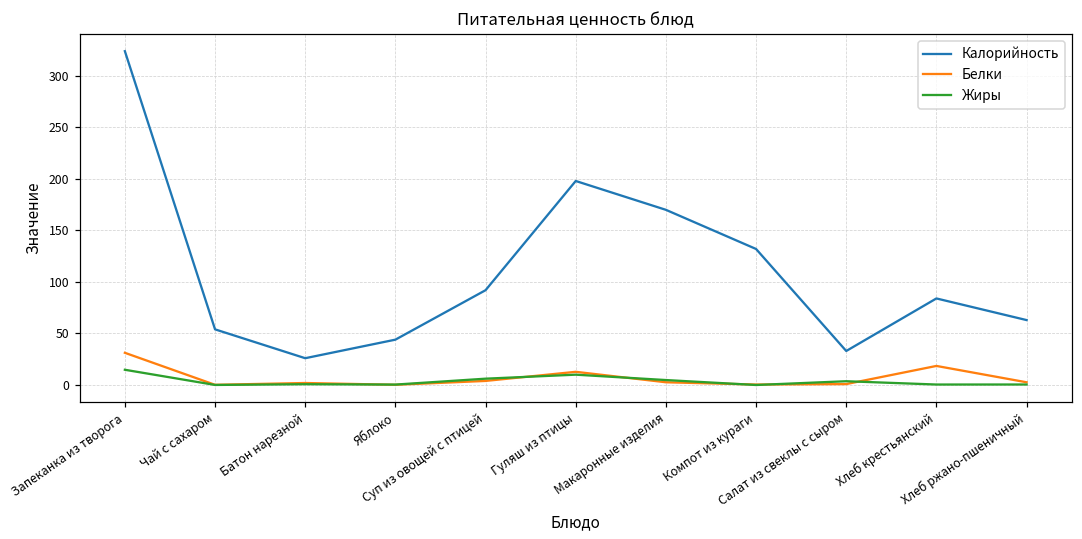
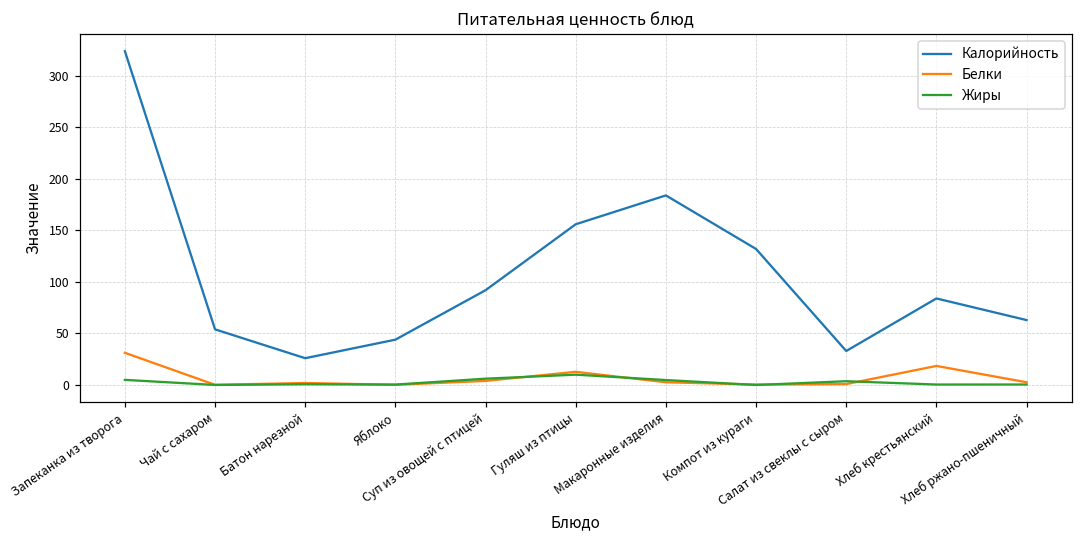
Жиры, Запеканка из творога: 10 -> 0
Калорийность, Гуляш из птицы: 200 -> 160
Калорийность, Макаронные изделия: 170 -> 180
